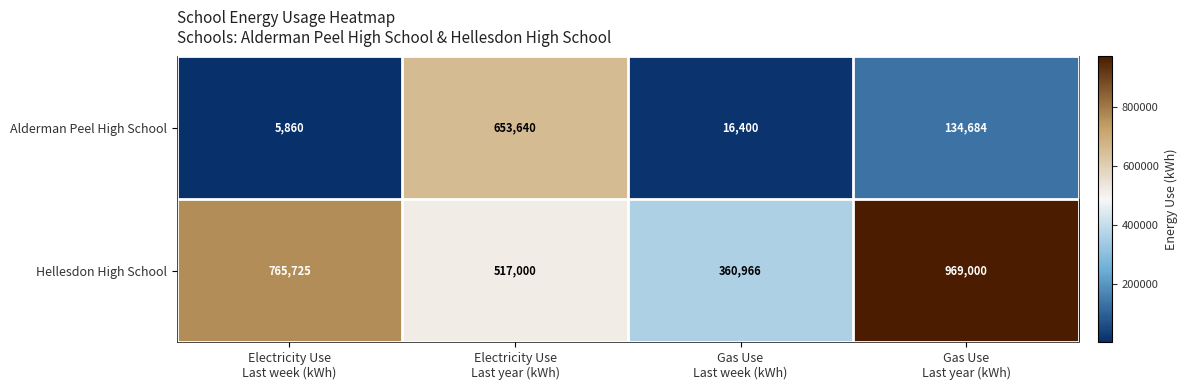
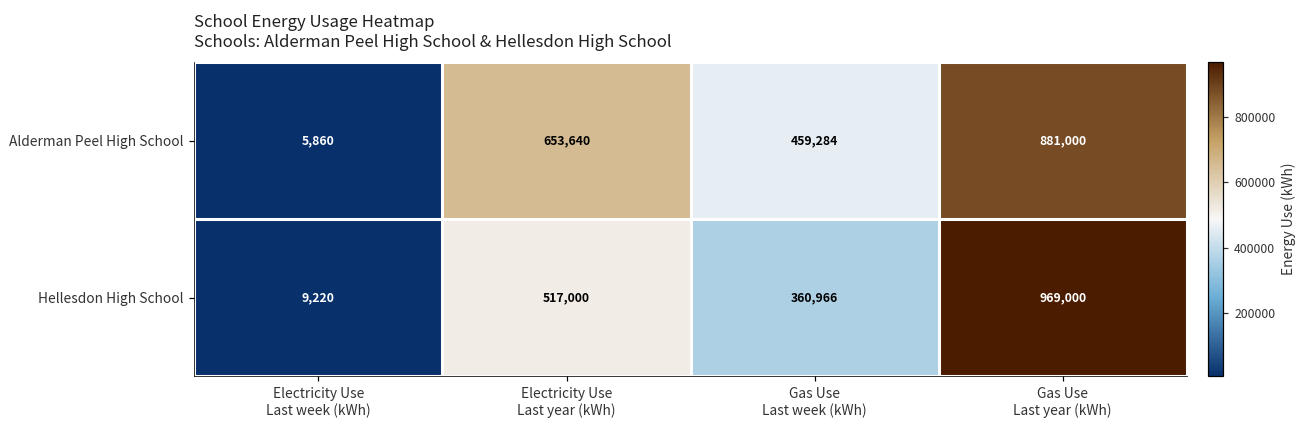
Alderman Peel High School, Gas Use Last week (kWh): 16,400 -> 459,284
Alderman Peel High School, Gas Use Last year (kWh): 134,684 -> 881,000
Hellesdon High School, Electricity Use Last week (kWh): 765,725 -> 9,220
